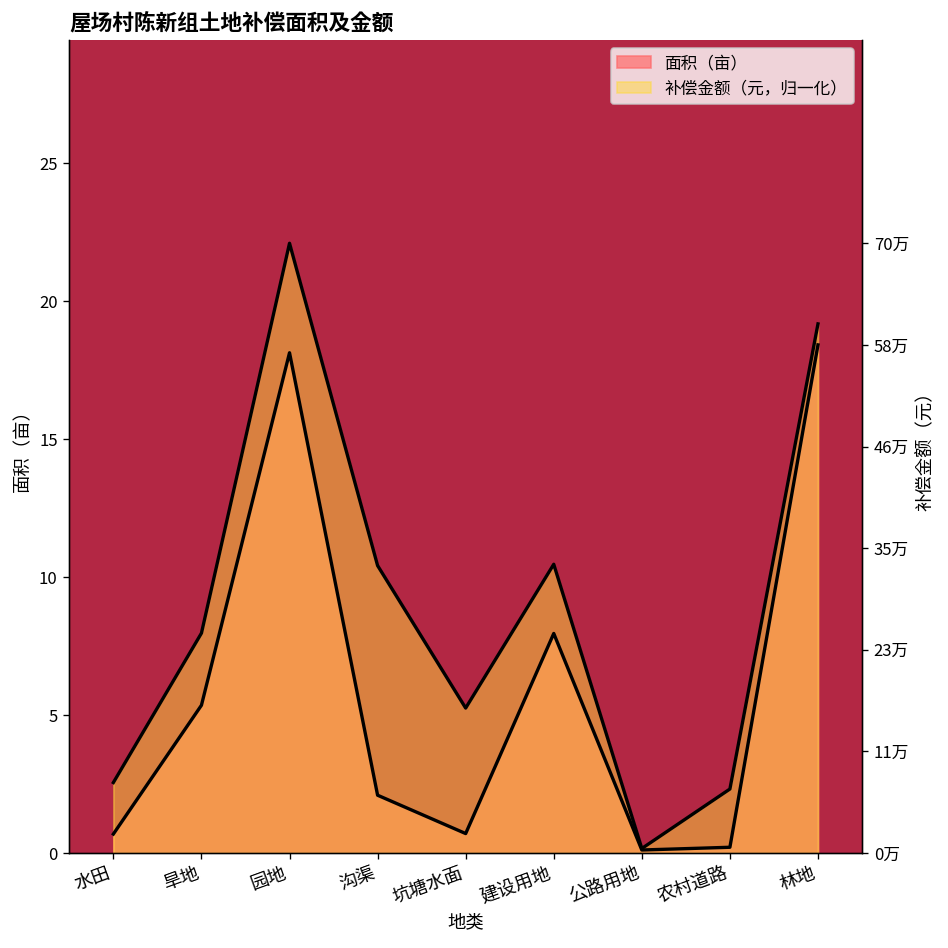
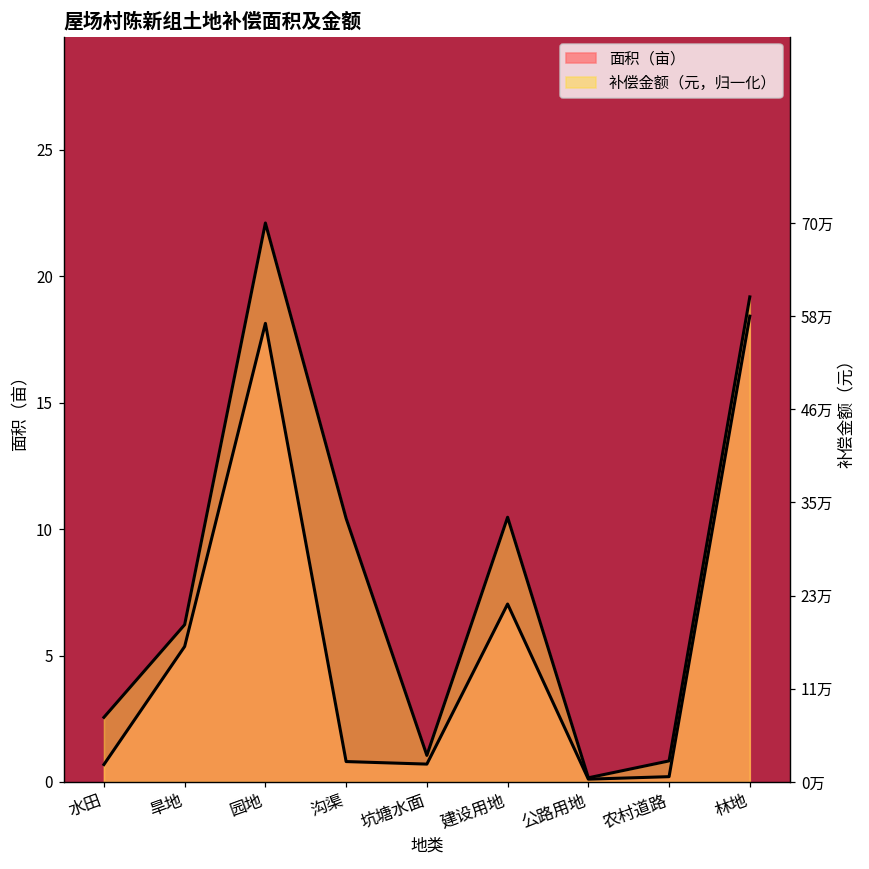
补偿金额（元，归一化）, 旱地: 8.0 -> 6.2
面积（亩）, 沟渠: 2.1 -> 0.8
补偿金额（元，归一化）, 坑塘水面: 5.3 -> 1.1
面积（亩）, 建设用地: 8.0 -> 7.0
补偿金额（元，归一化）, 农村道路: 2.3 -> 0.8
